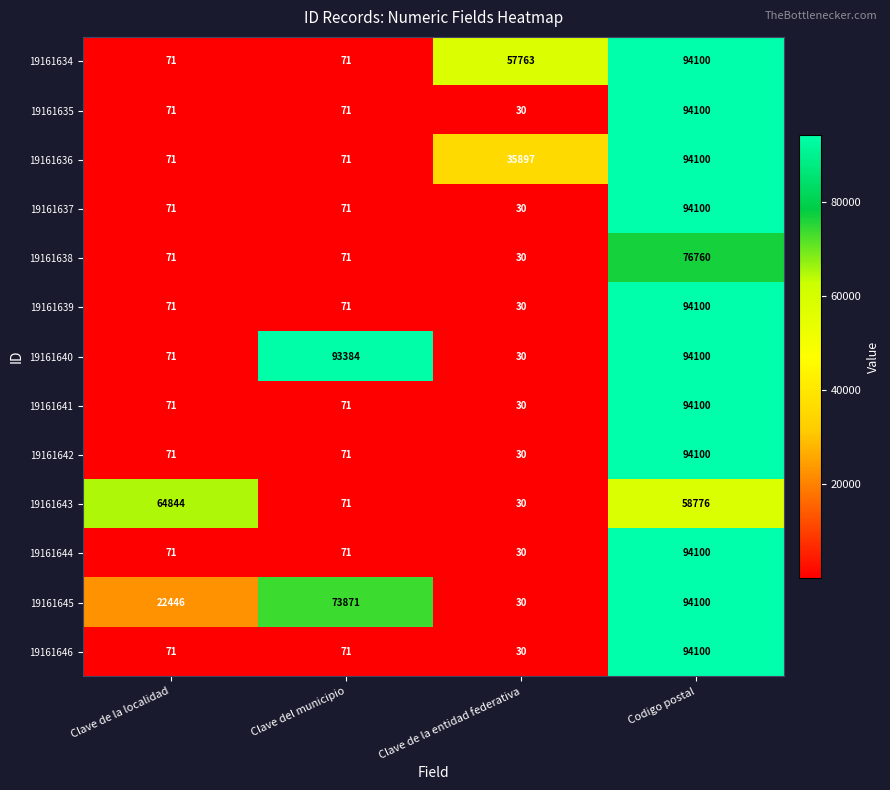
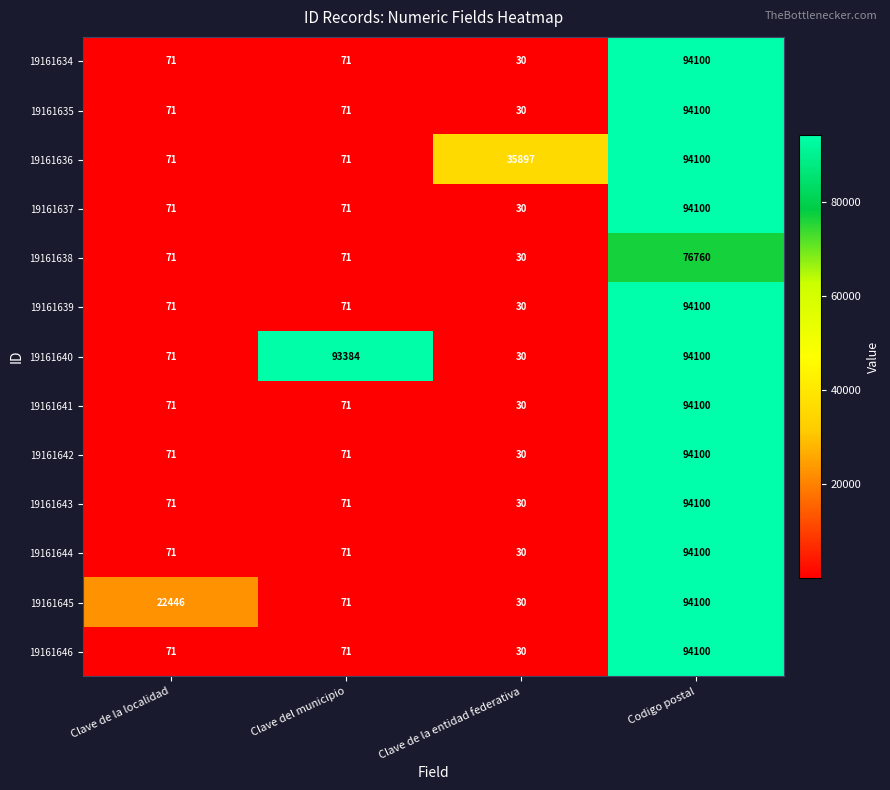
19161634, Clave de la entidad federativa: 57763 -> 30
19161643, Clave de la localidad: 64844 -> 71
19161643, Codigo postal: 58776 -> 94100
19161645, Clave del municipio: 73871 -> 71
